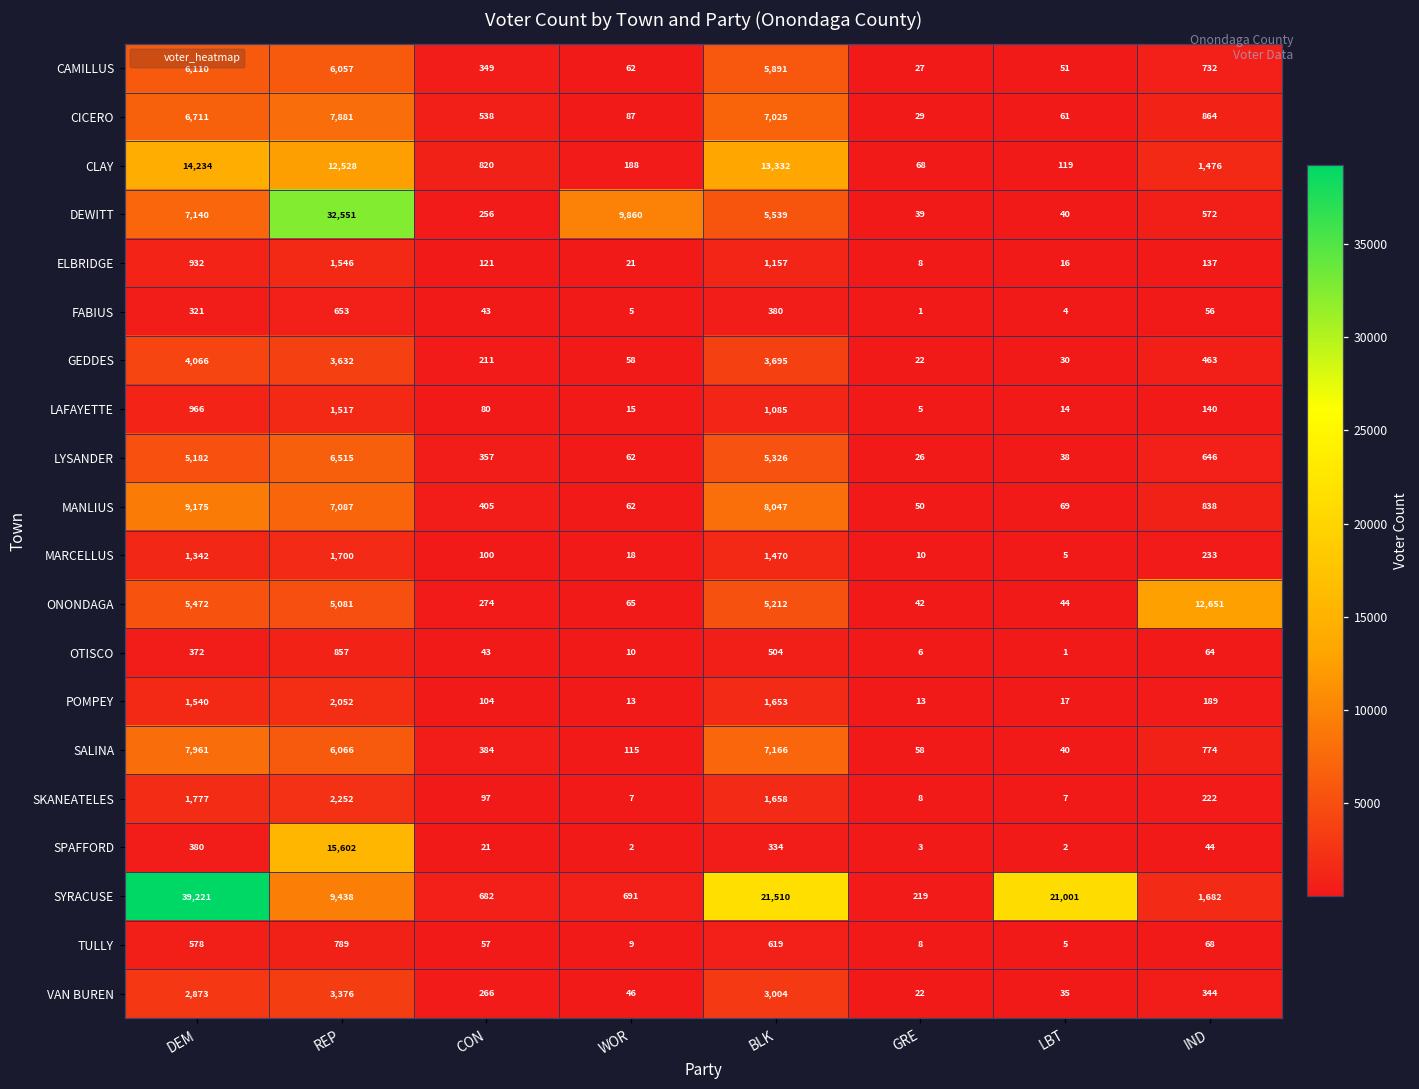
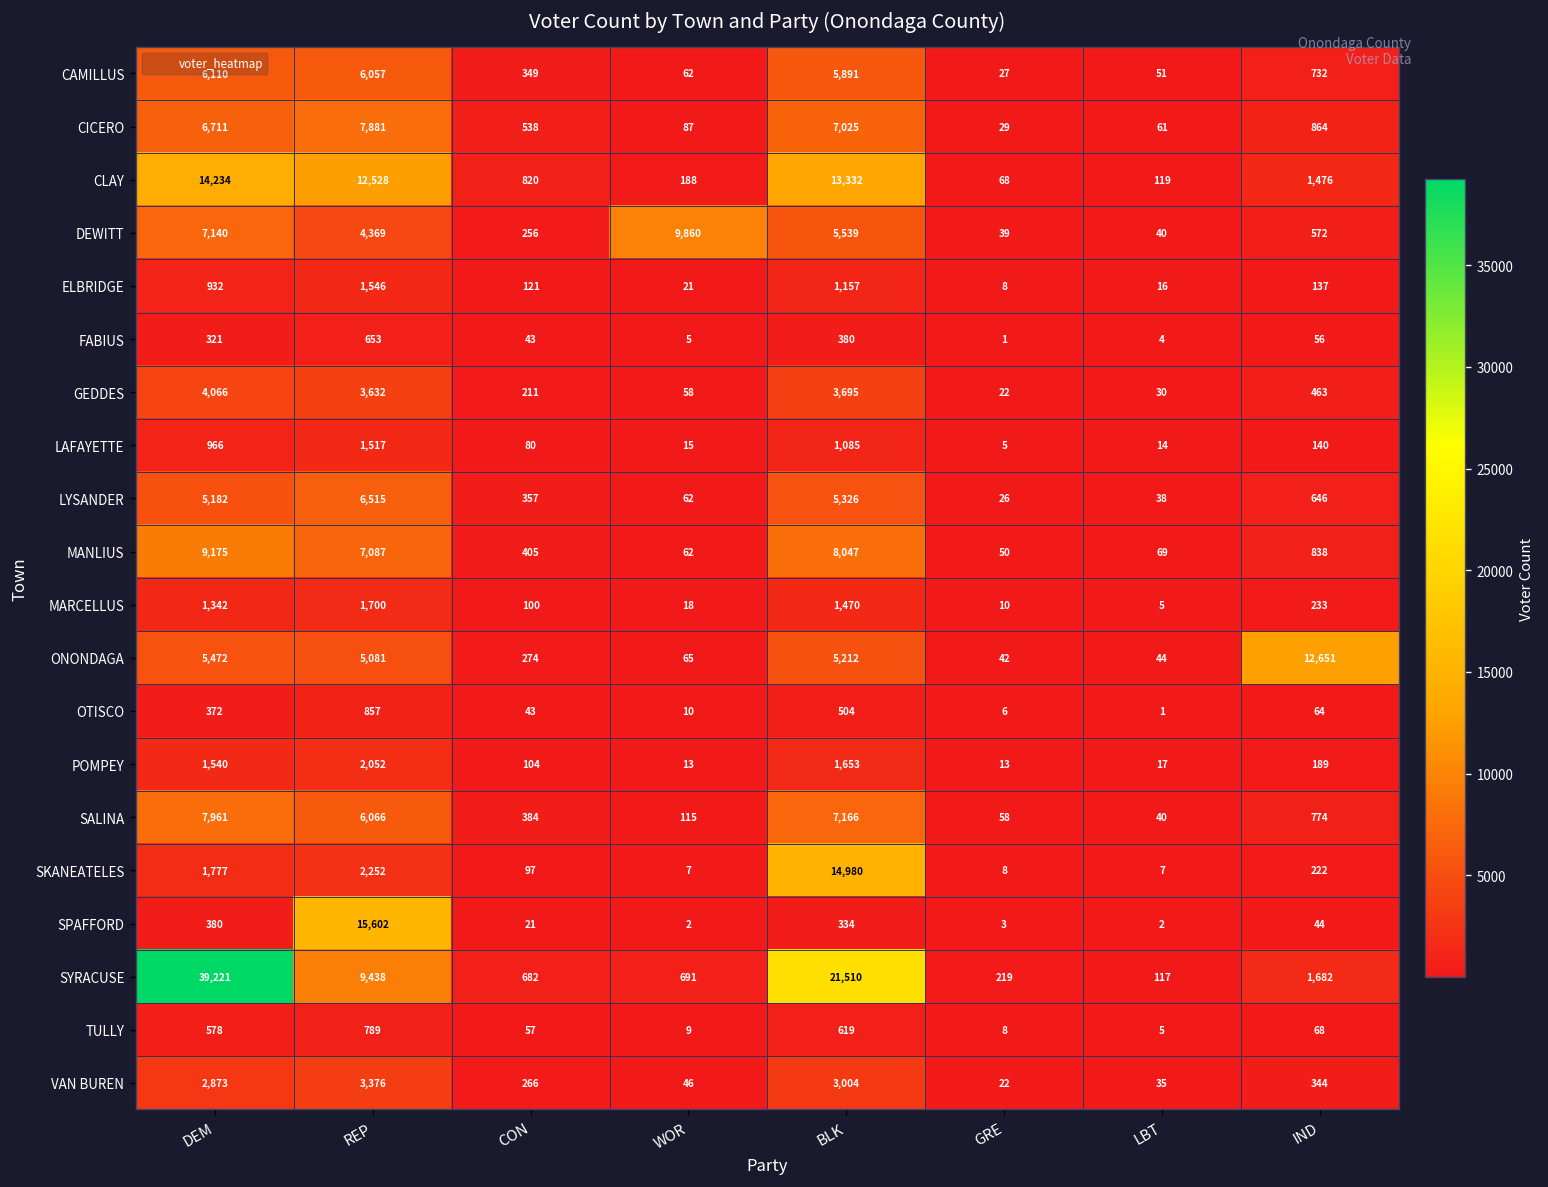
DEWITT, REP: 32,551 -> 4,369
SKANEATELES, BLK: 1,658 -> 14,980
SYRACUSE, LBT: 21,001 -> 117
